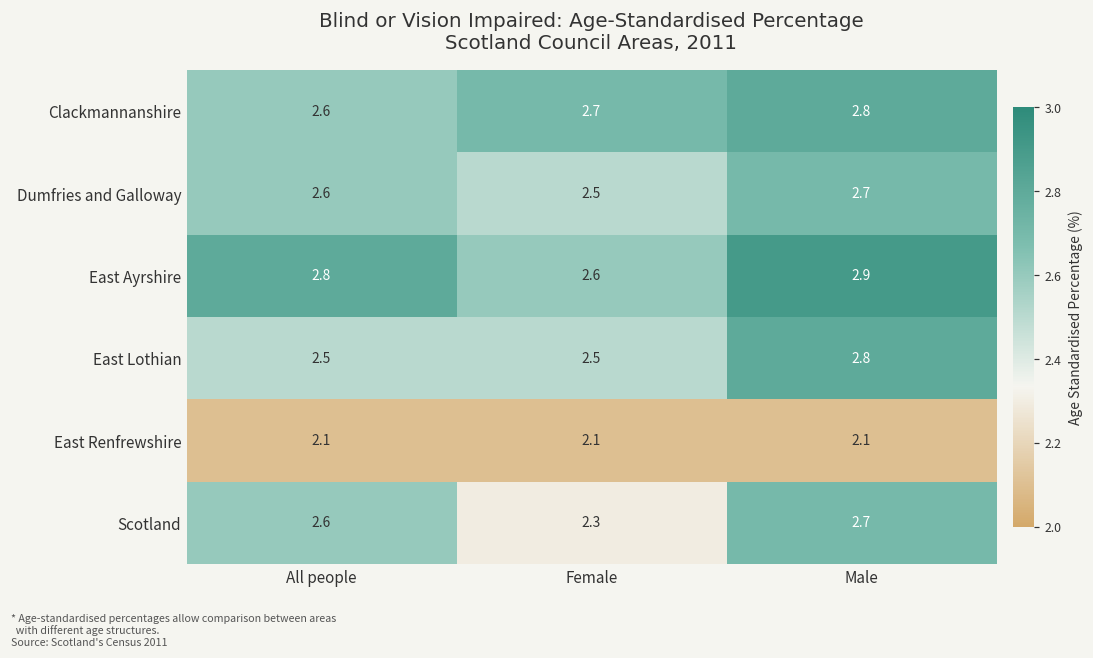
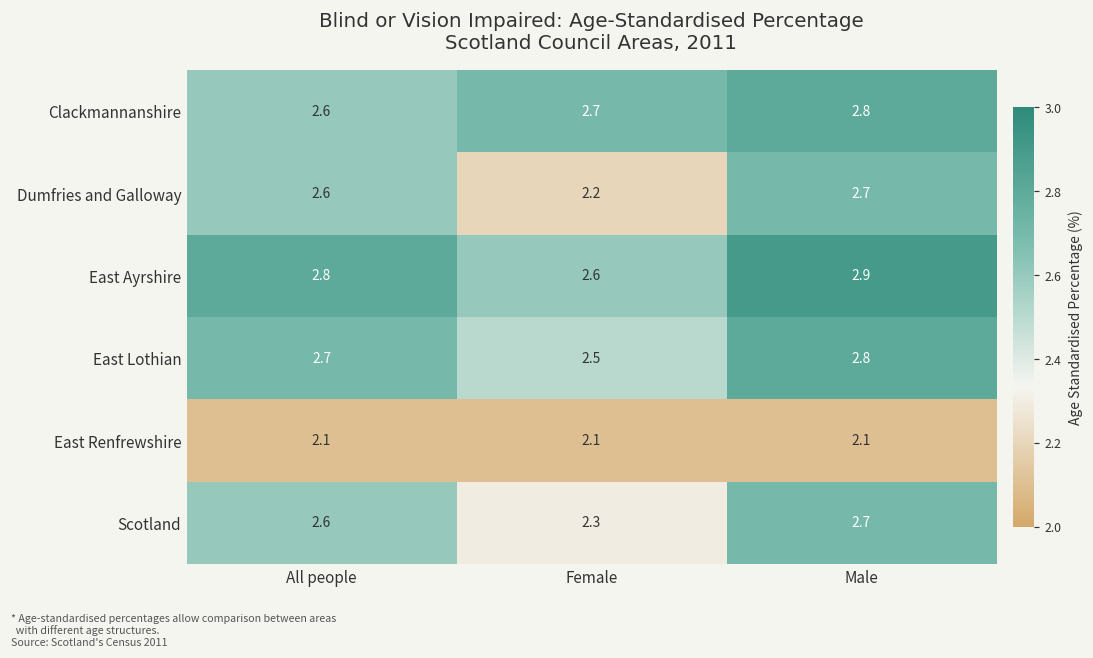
Dumfries and Galloway, Female: 2.5 -> 2.2
East Lothian, All people: 2.5 -> 2.7
